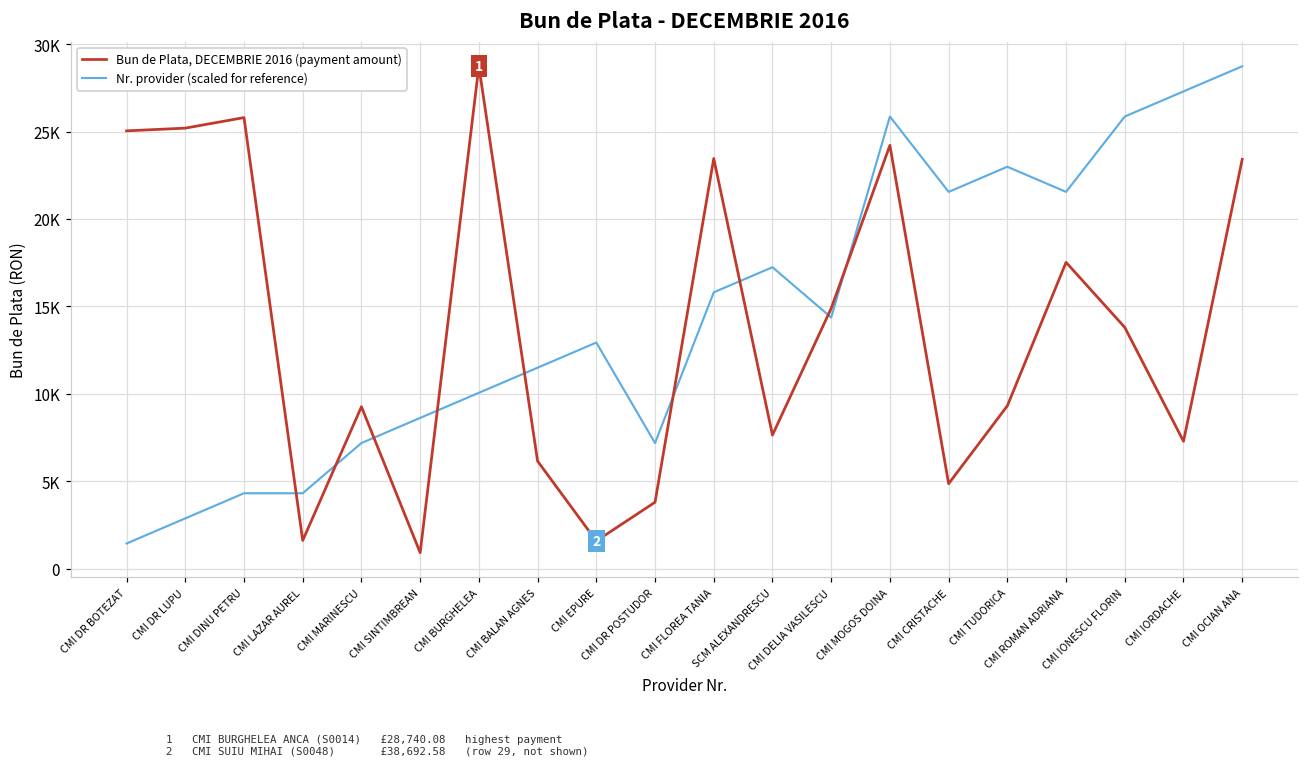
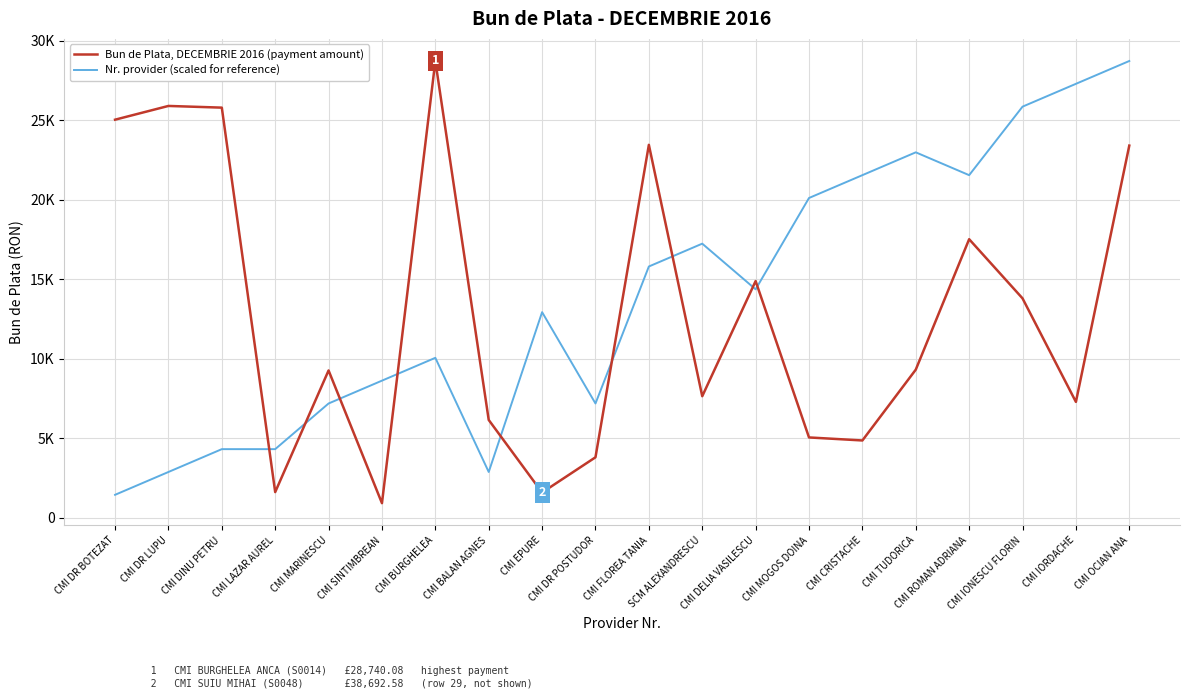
Bun de Plata, DECEMBRIE 2016 (payment amount), CMI DR LUPU: 25200 -> 25900
Nr. provider (scaled for reference), CMI BALAN AGNES: 11500 -> 2900
Bun de Plata, DECEMBRIE 2016 (payment amount), CMI MOGOS DOINA: 24200 -> 5000
Nr. provider (scaled for reference), CMI MOGOS DOINA: 25900 -> 20100
